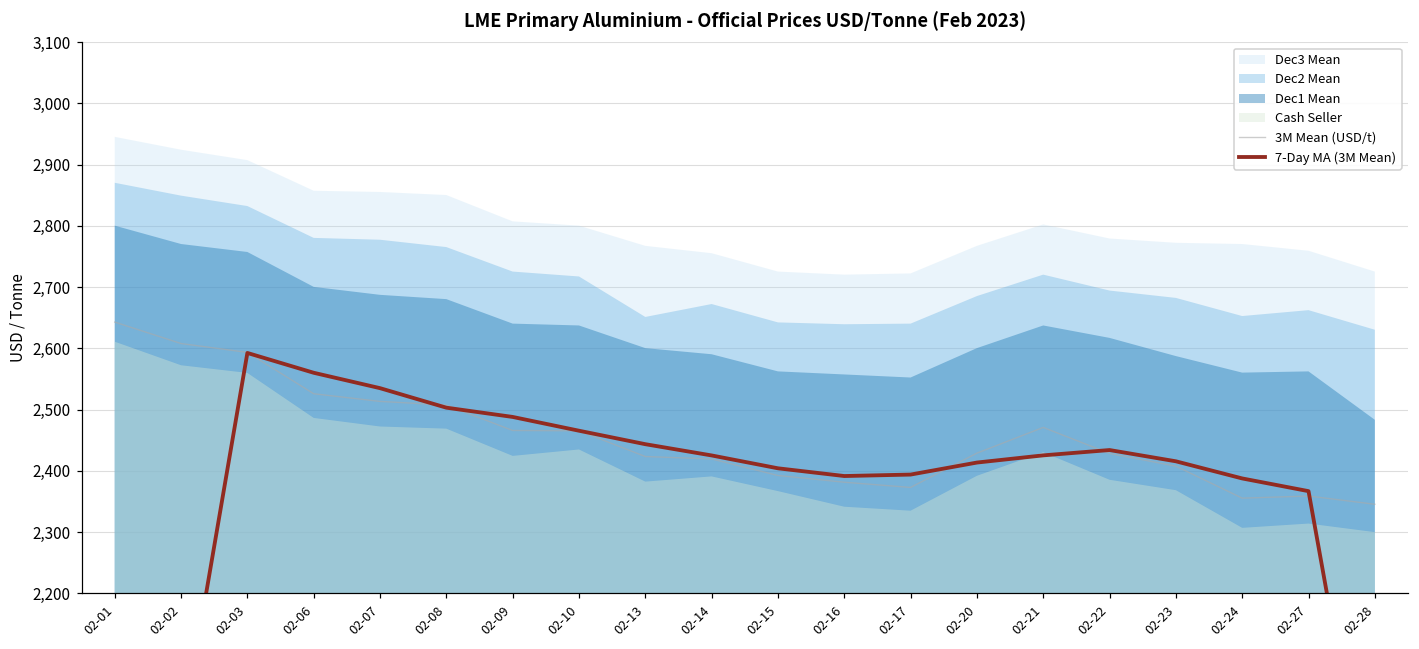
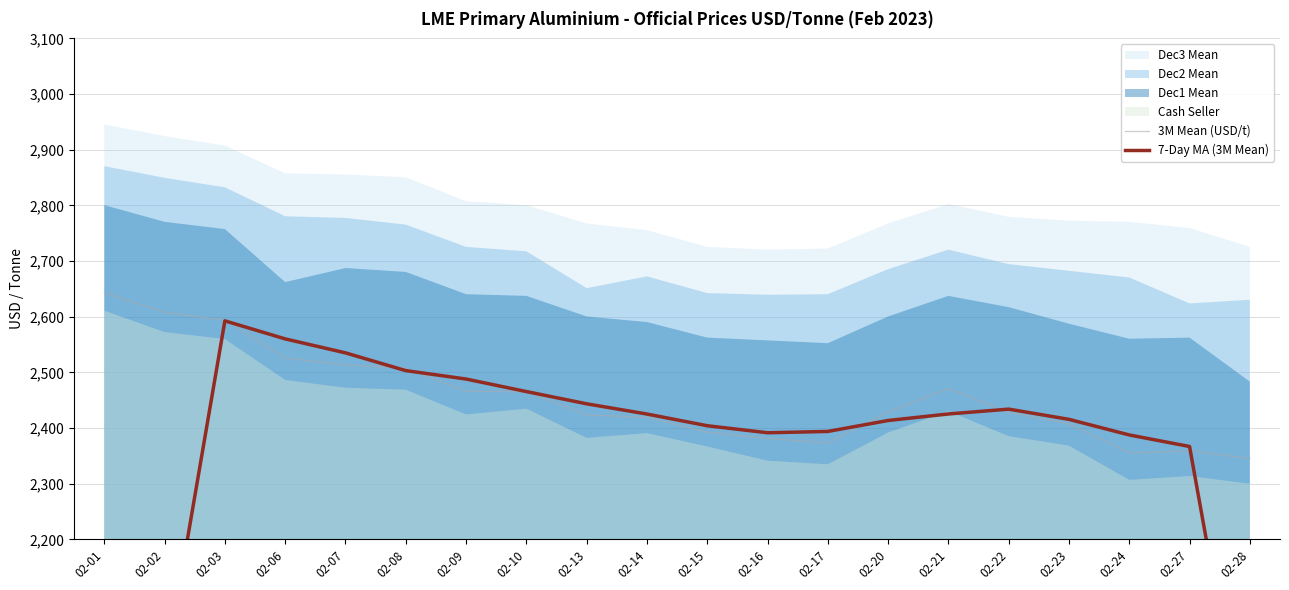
Dec1 Mean, 02-06: 2,700 -> 2,660
Dec2 Mean, 02-24: 2,650 -> 2,670
Dec2 Mean, 02-27: 2,660 -> 2,620
